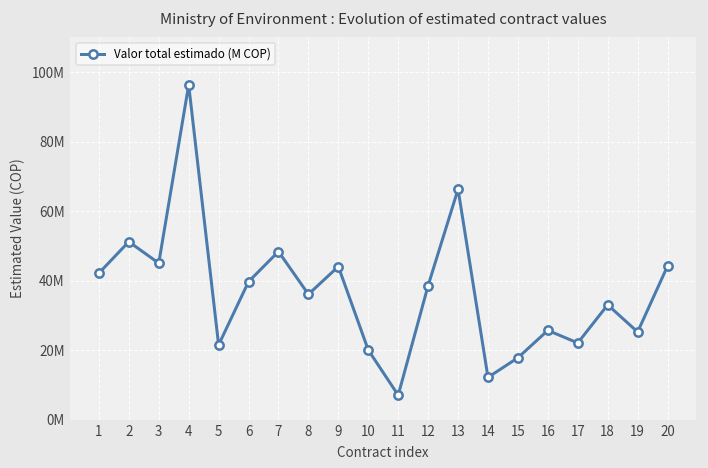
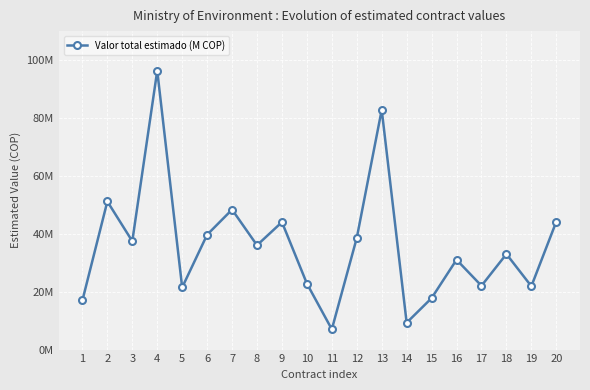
1: 42000000 -> 17000000
3: 45000000 -> 37000000
10: 20000000 -> 23000000
13: 66000000 -> 83000000
14: 12000000 -> 9000000
16: 26000000 -> 31000000
19: 25000000 -> 22000000
